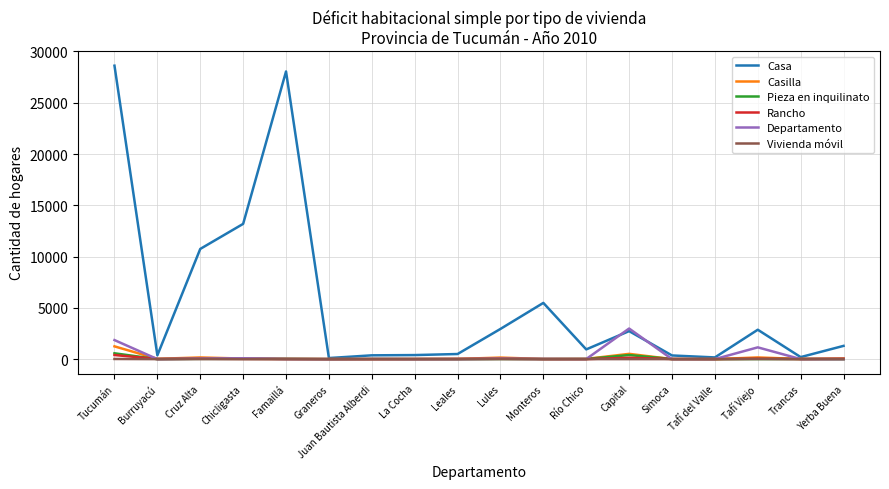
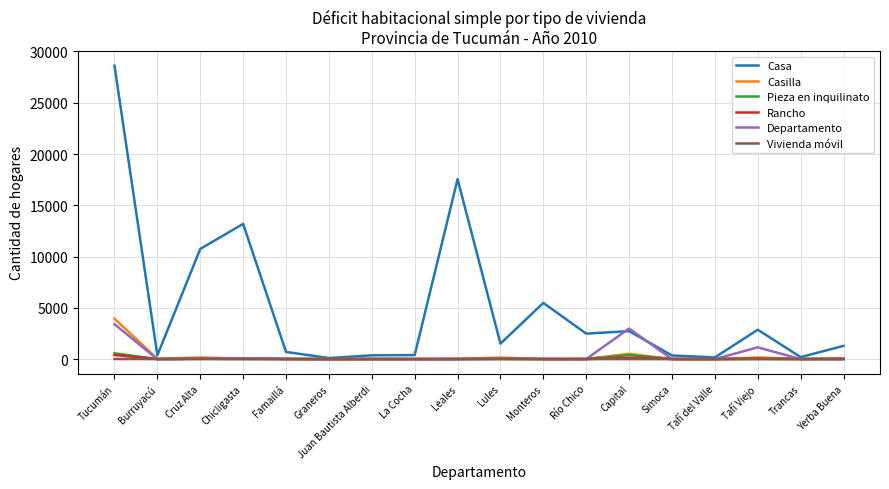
Casilla, Tucumán: 1200 -> 3900
Departamento, Tucumán: 1900 -> 3400
Casa, Famaillá: 28100 -> 700
Casa, Leales: 500 -> 17600
Casa, Lules: 2900 -> 1500
Casa, Río Chico: 900 -> 2500
